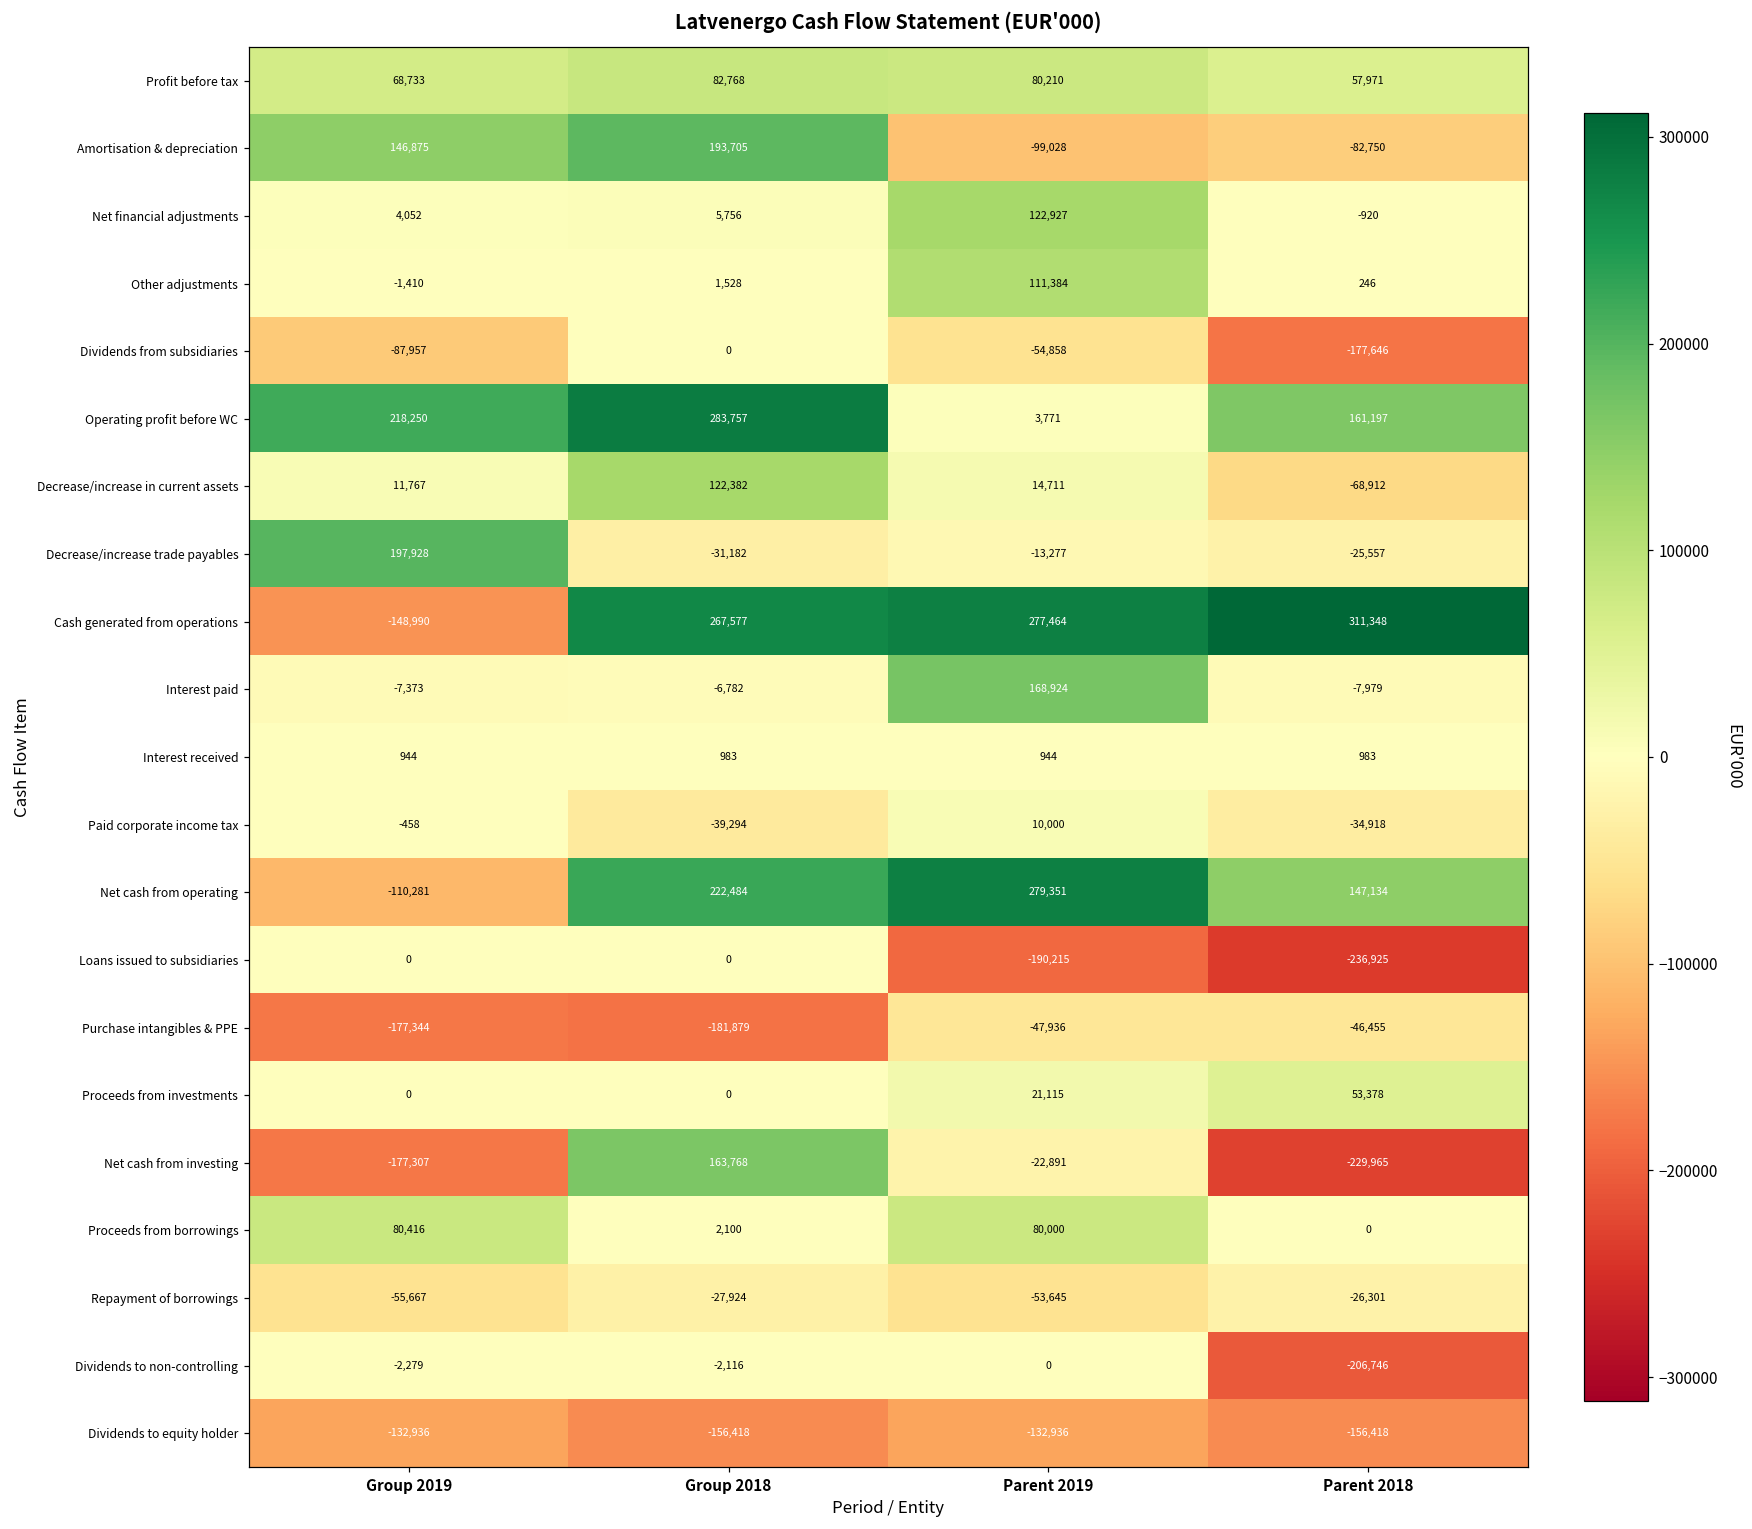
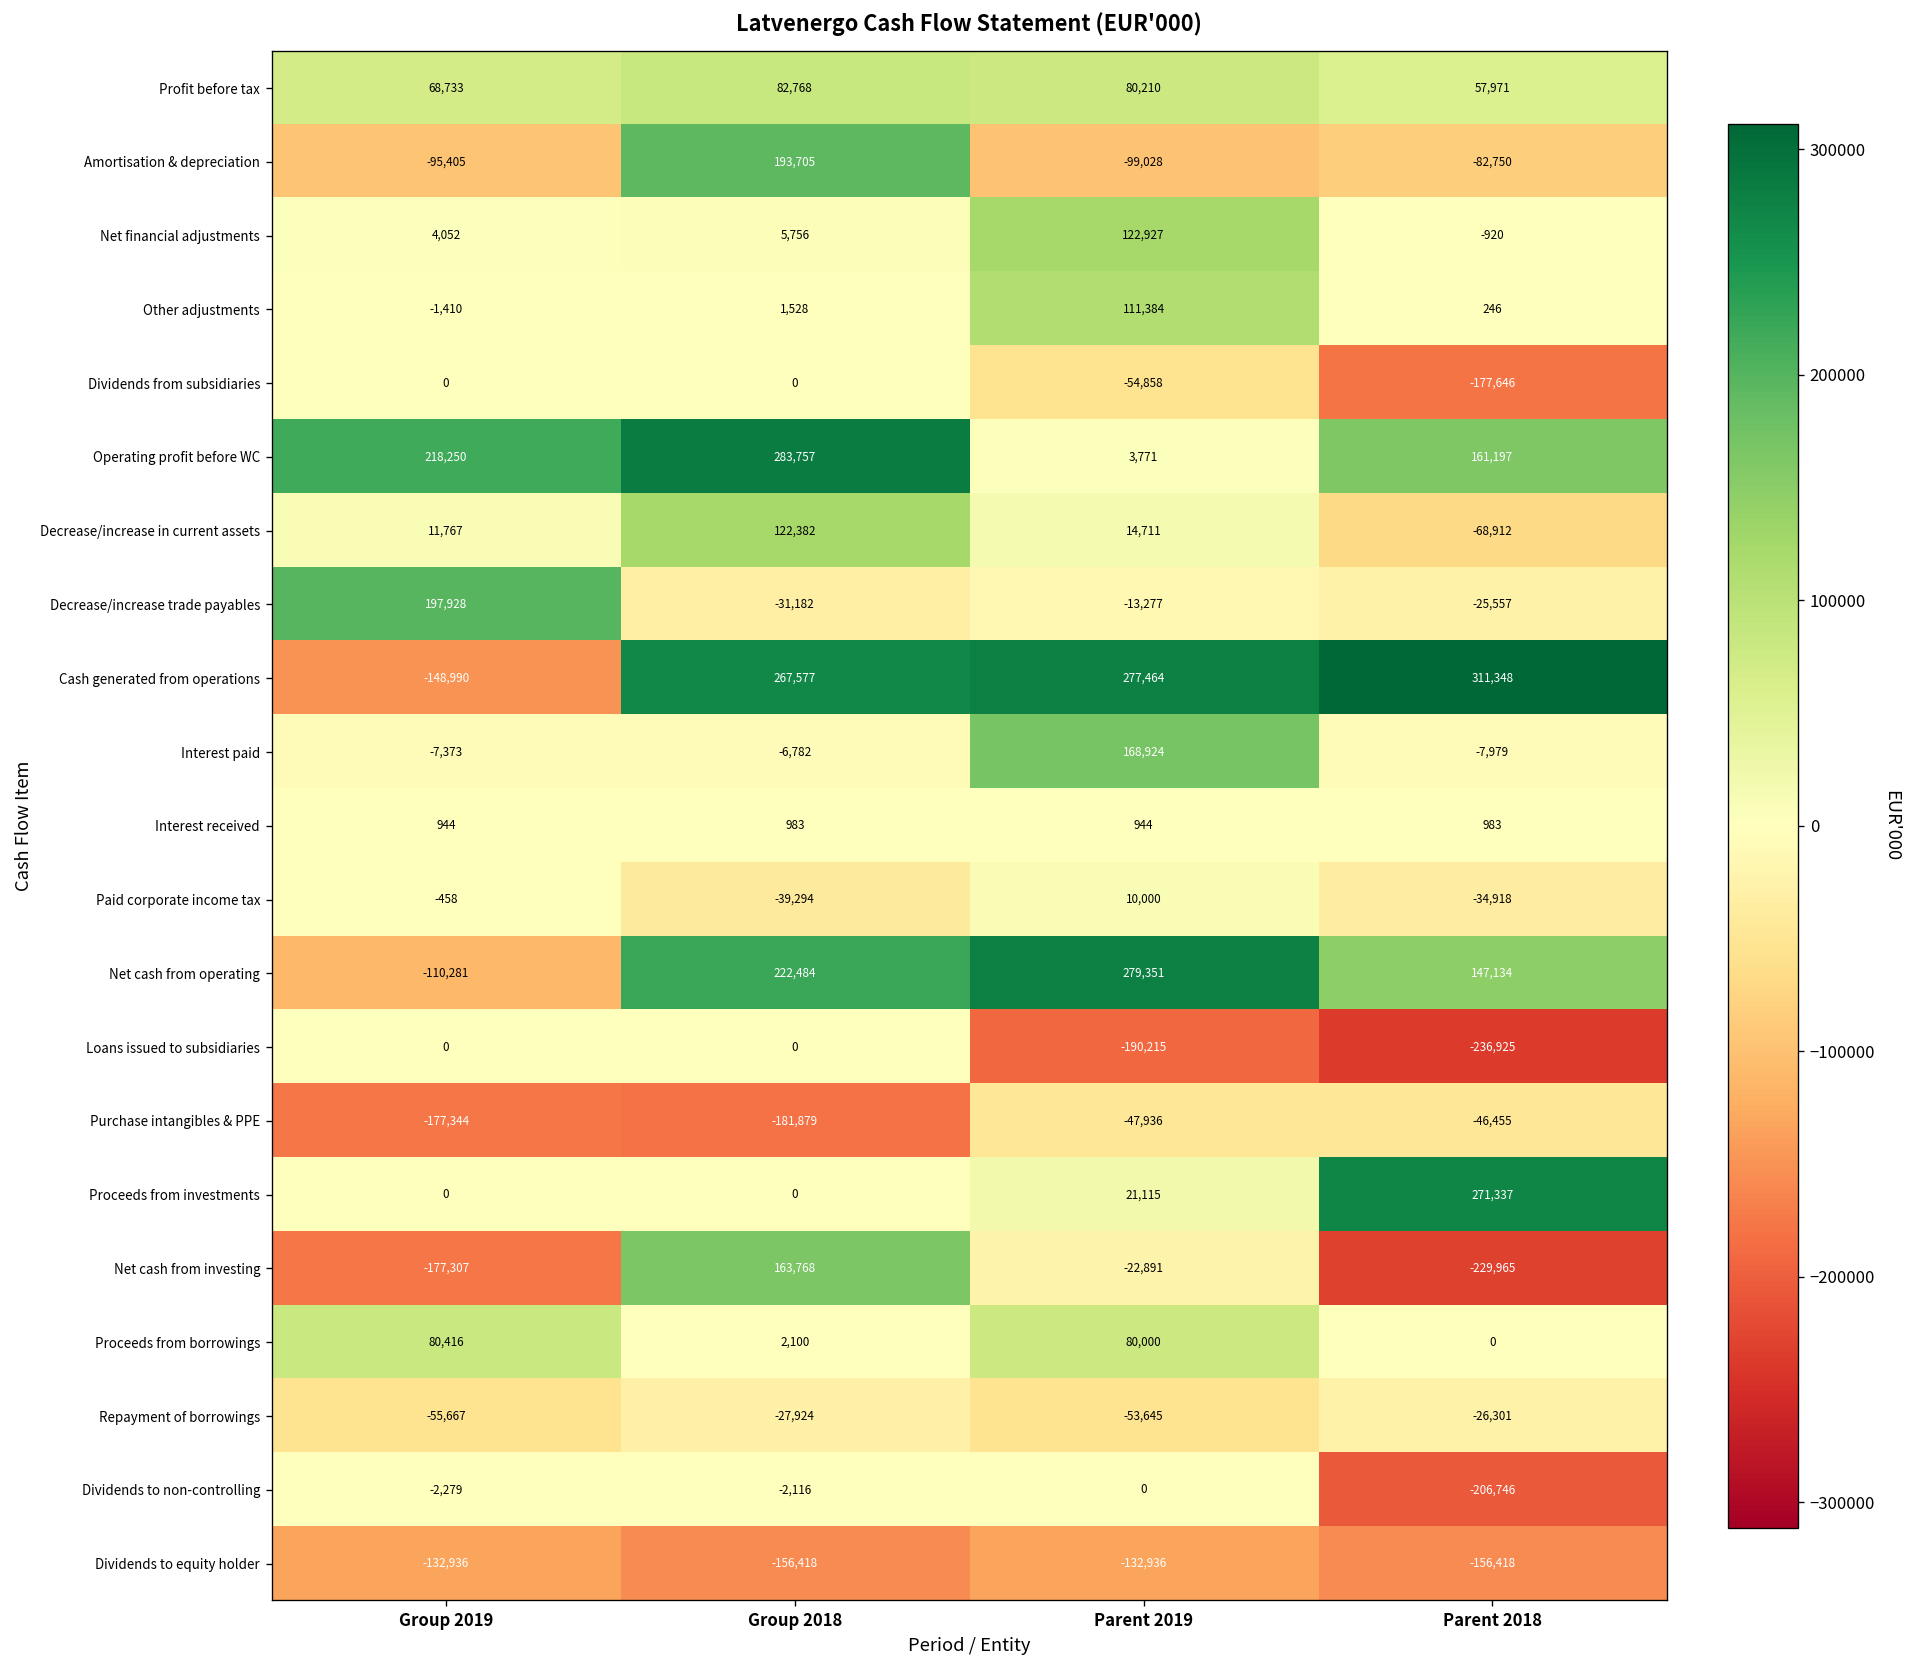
Amortisation & depreciation, Group 2019: 146,875 -> -95,405
Dividends from subsidiaries, Group 2019: -87,957 -> 0
Proceeds from investments, Parent 2018: 53,378 -> 271,337
